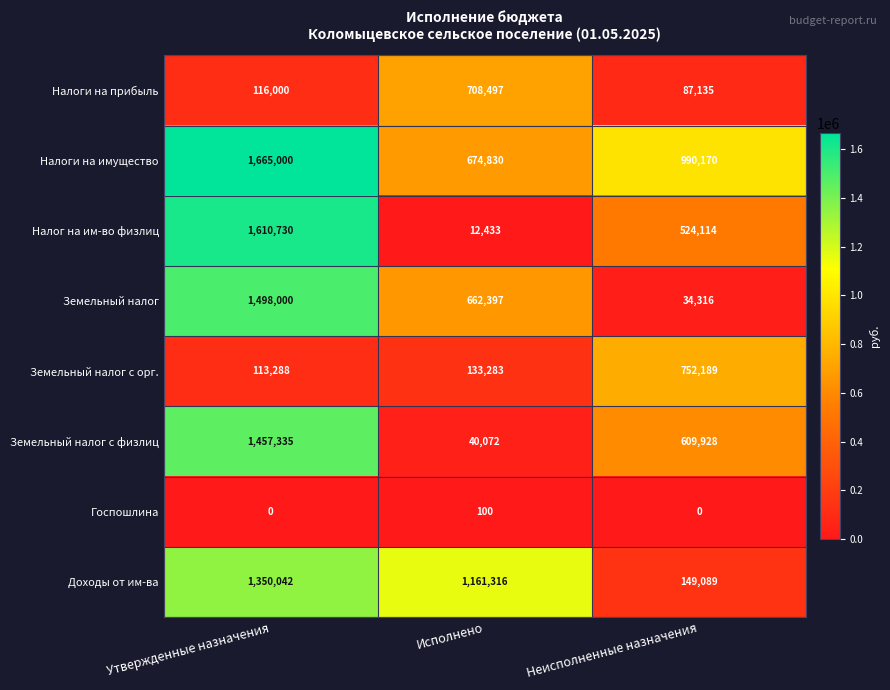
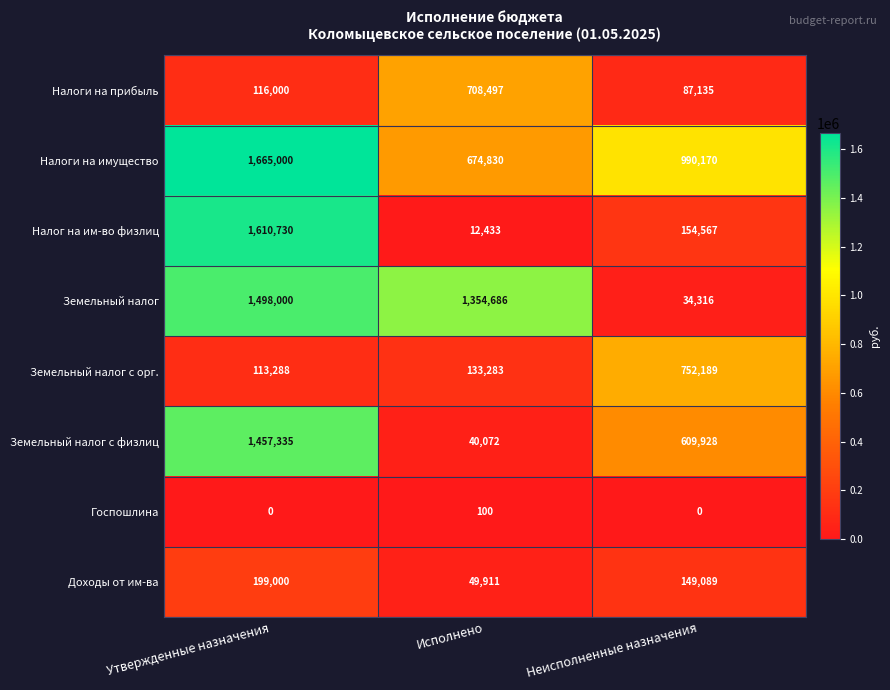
Налог на им-во физлиц, Неисполненные назначения: 524,114 -> 154,567
Земельный налог, Исполнено: 662,397 -> 1,354,686
Доходы от им-ва, Утвержденные назначения: 1,350,042 -> 199,000
Доходы от им-ва, Исполнено: 1,161,316 -> 49,911
